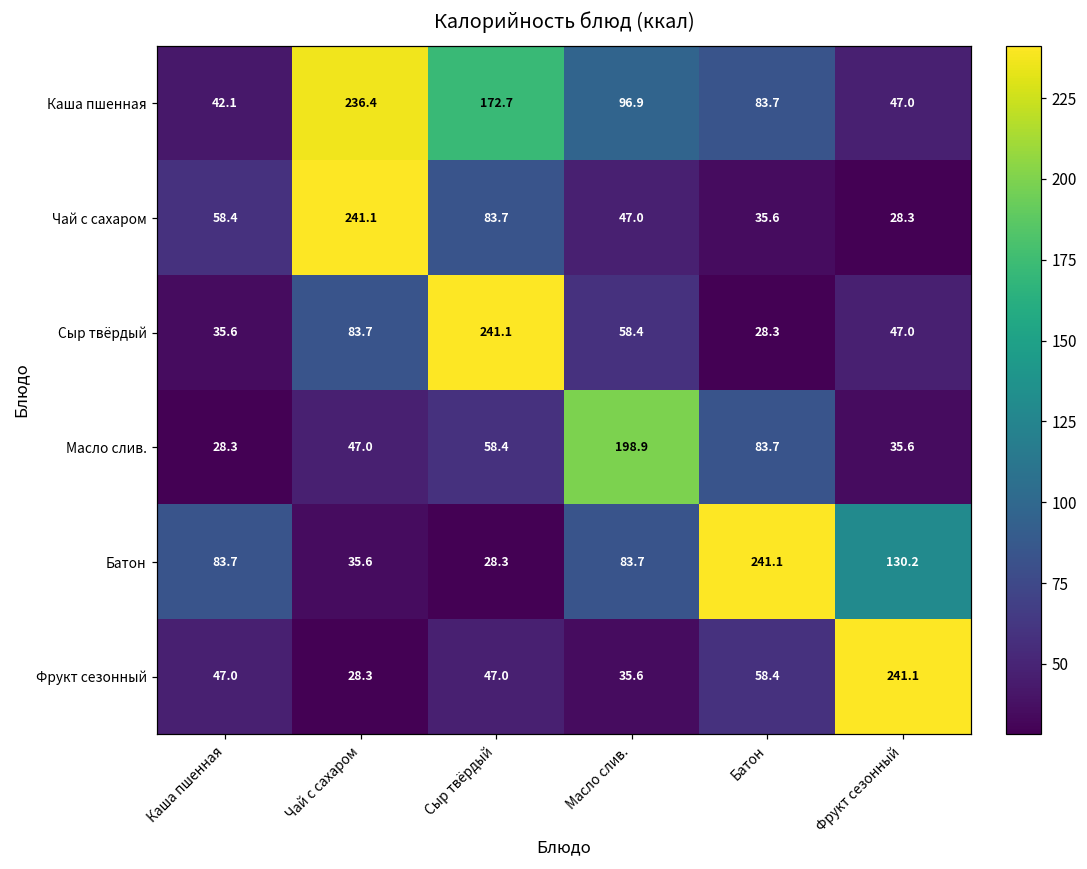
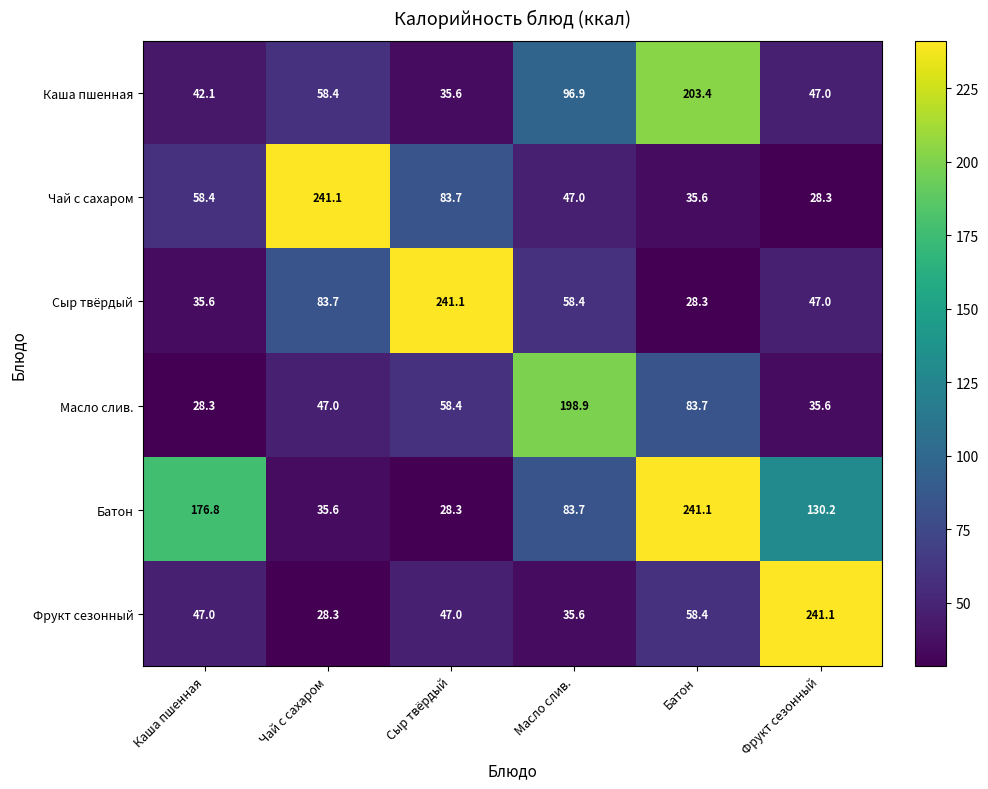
Каша пшенная, Чай с сахаром: 236.4 -> 58.4
Каша пшенная, Сыр твёрдый: 172.7 -> 35.6
Каша пшенная, Батон: 83.7 -> 203.4
Батон, Каша пшенная: 83.7 -> 176.8
